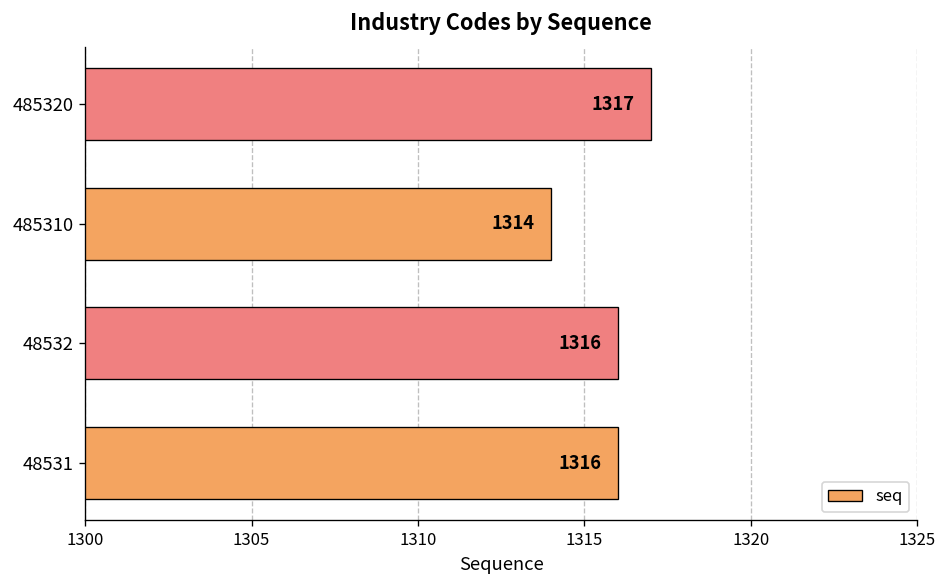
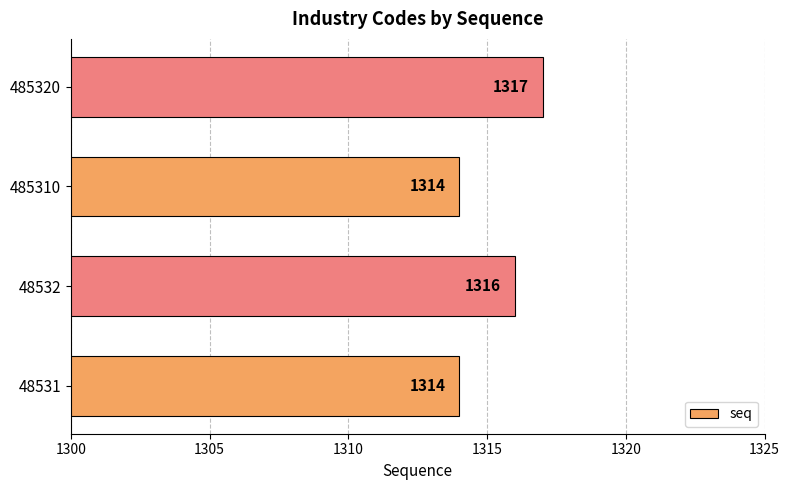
48531: 1316 -> 1314
